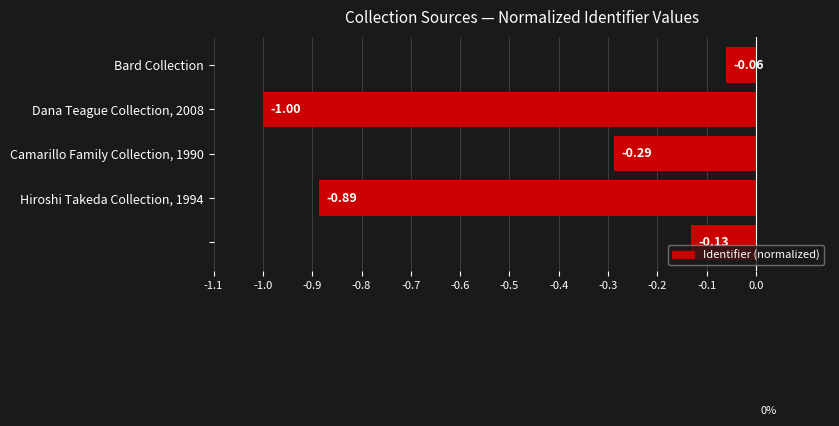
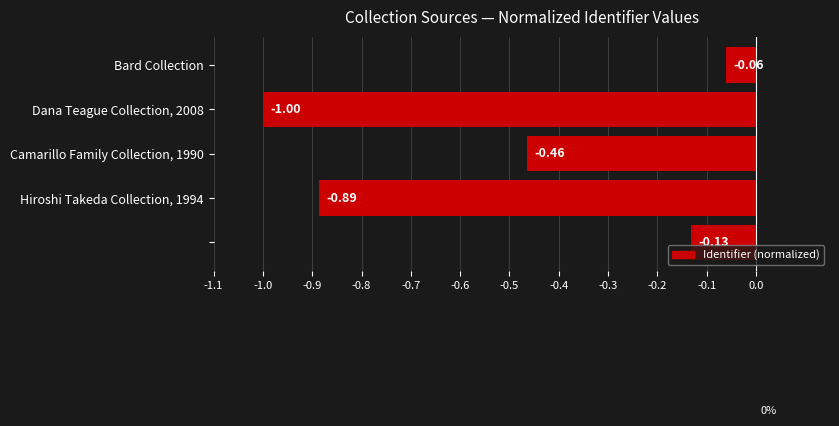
Camarillo Family Collection, 1990: -0.29 -> -0.46
